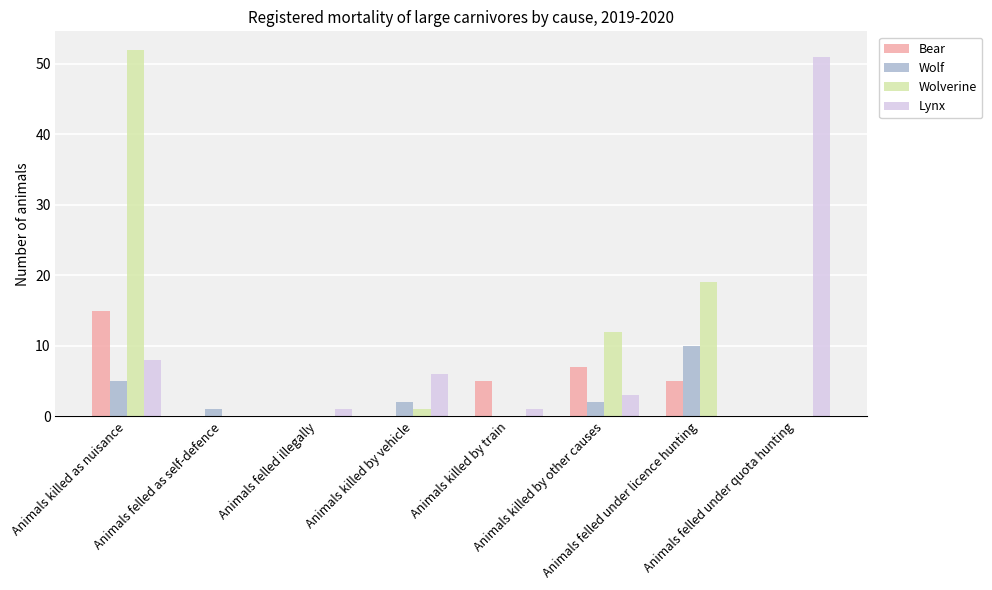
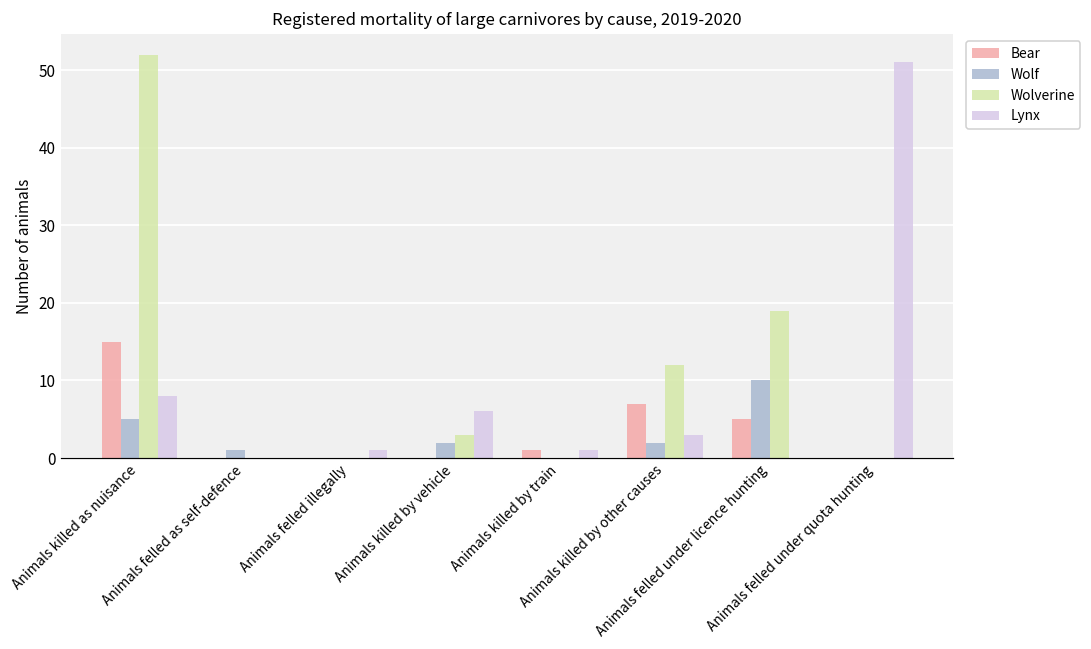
Wolverine, Animals killed by vehicle: 1 -> 3
Bear, Animals killed by train: 5 -> 1
